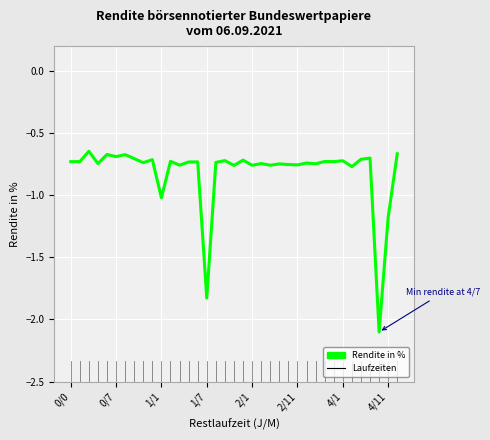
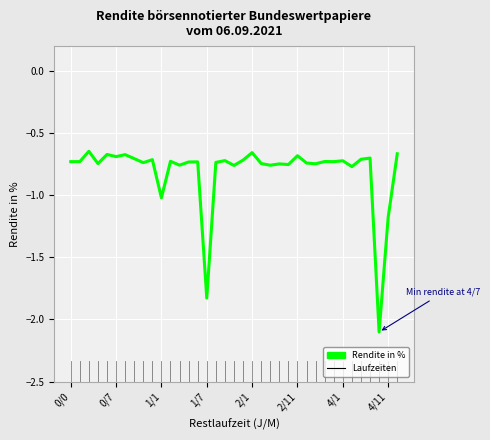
2/1: -0.76 -> -0.66
2/11: -0.76 -> -0.68
